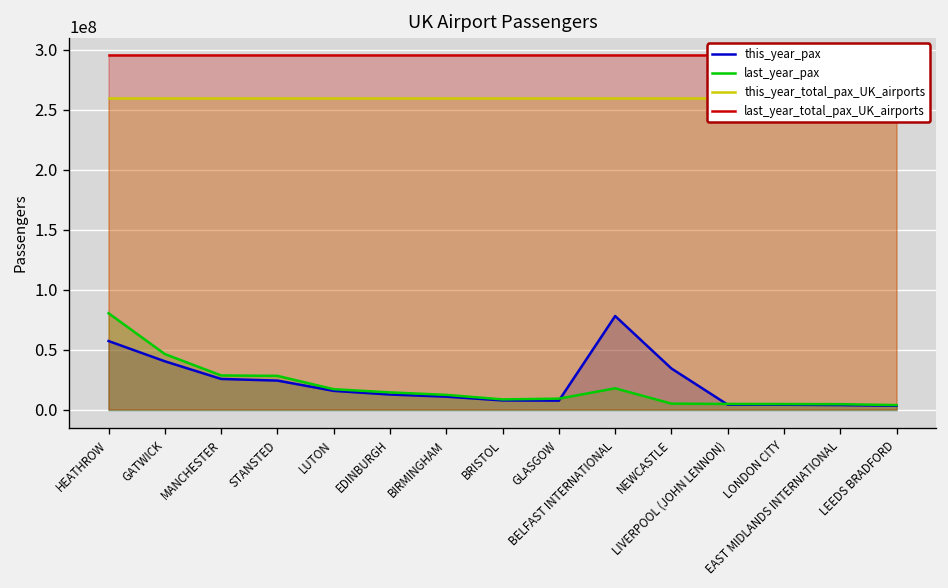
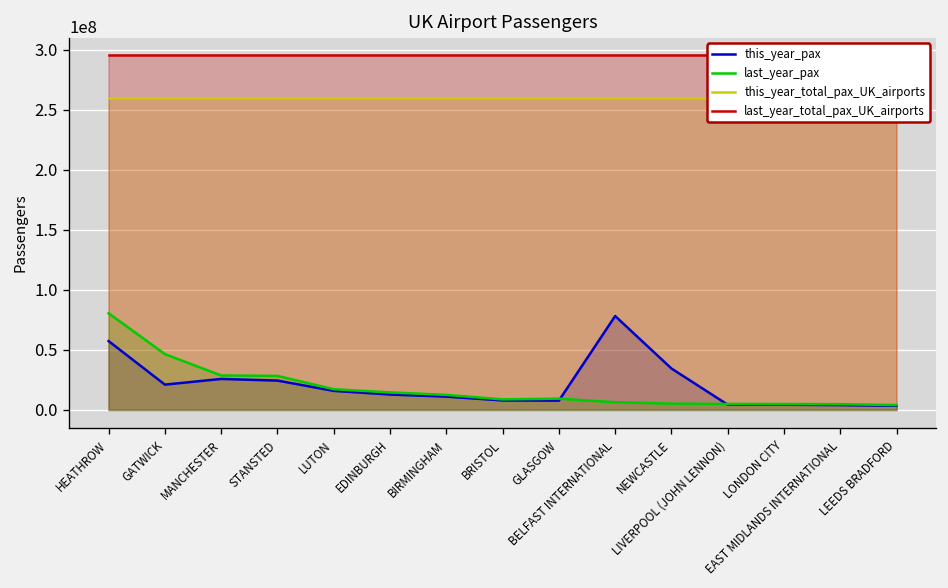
this_year_pax, GATWICK: 41000000 -> 21000000
last_year_pax, BELFAST INTERNATIONAL: 18000000 -> 6000000
